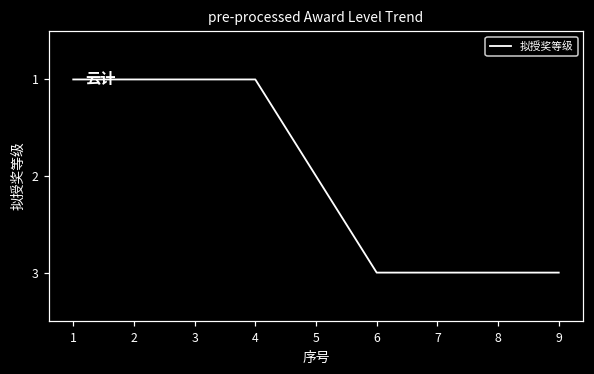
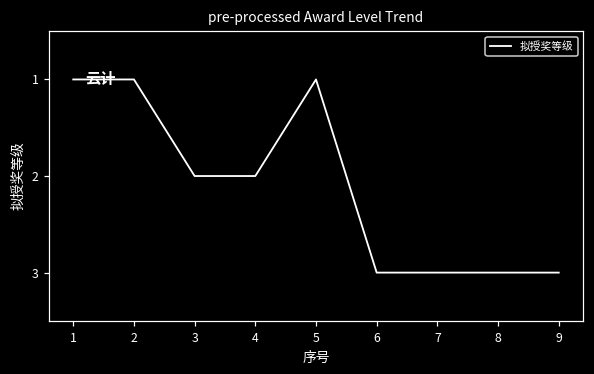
3: 1 -> 2
4: 1 -> 2
5: 2 -> 1
